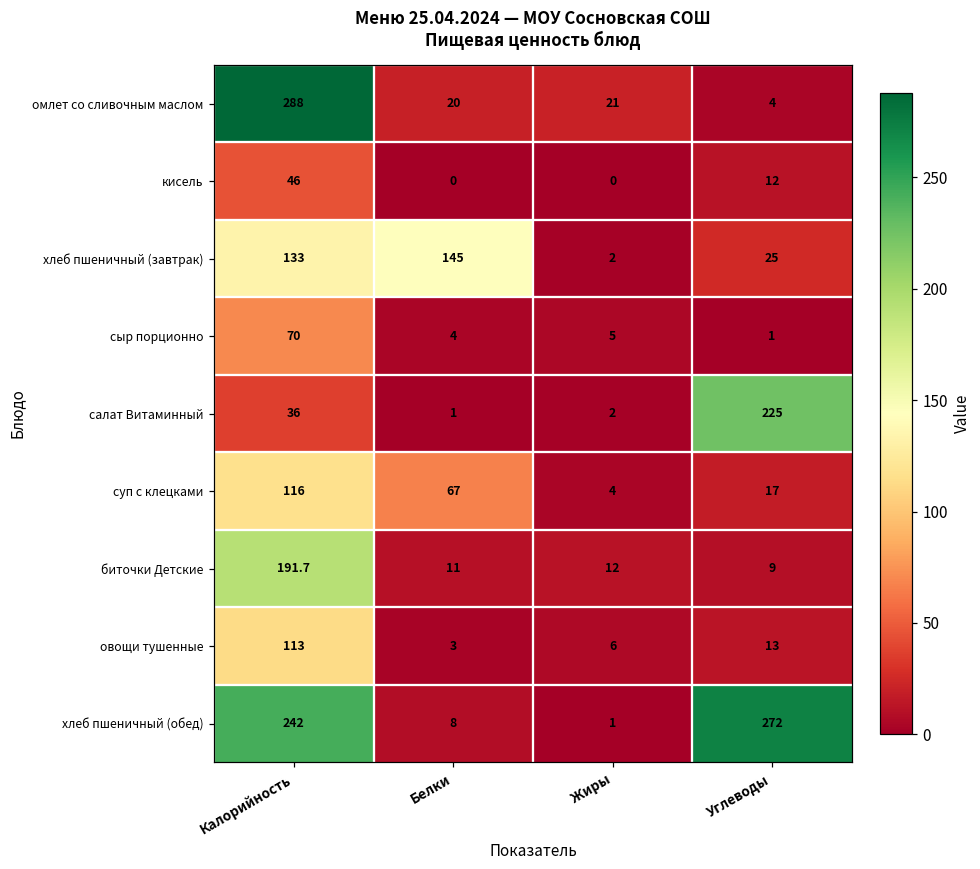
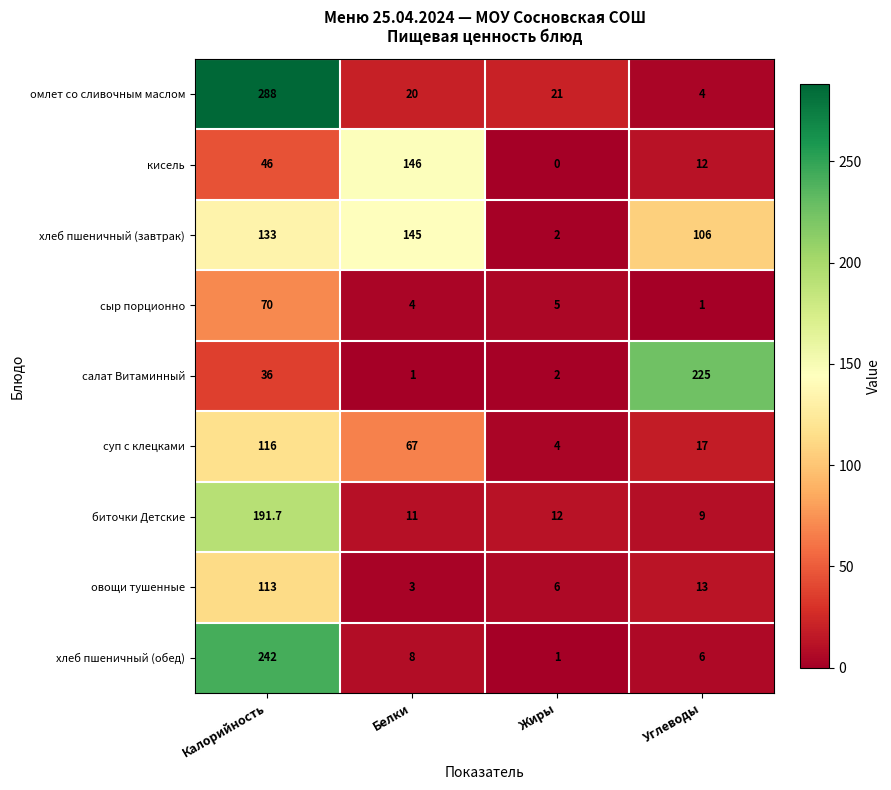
кисель, Белки: 0 -> 146
хлеб пшеничный (завтрак), Углеводы: 25 -> 106
хлеб пшеничный (обед), Углеводы: 272 -> 6
